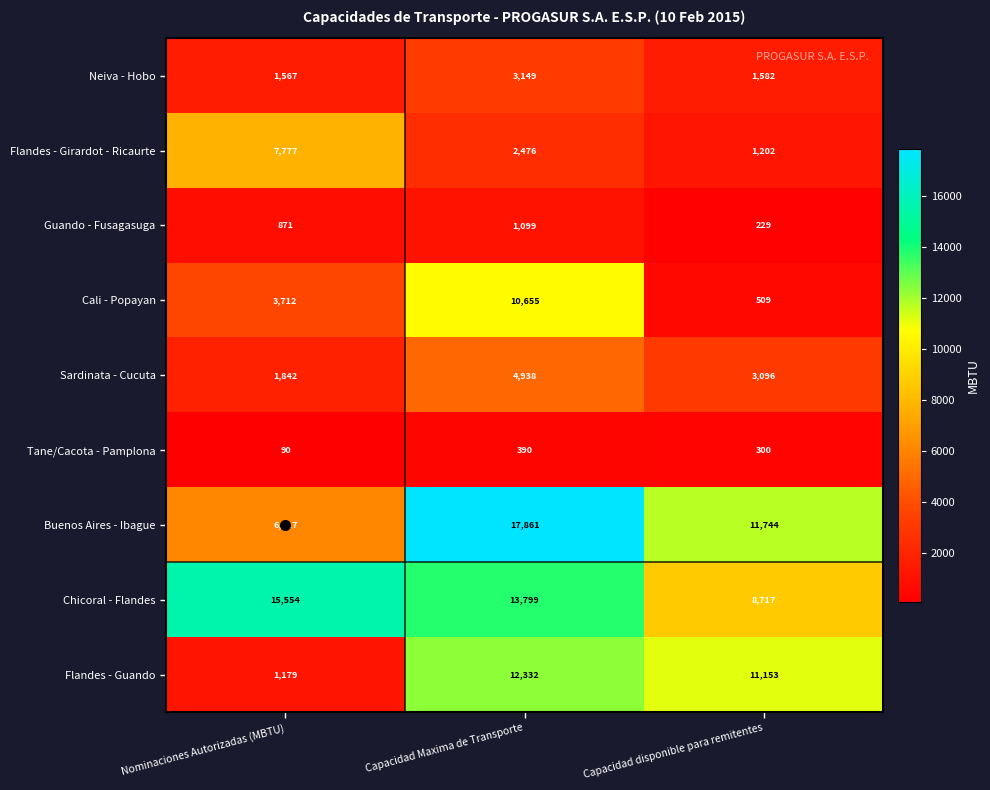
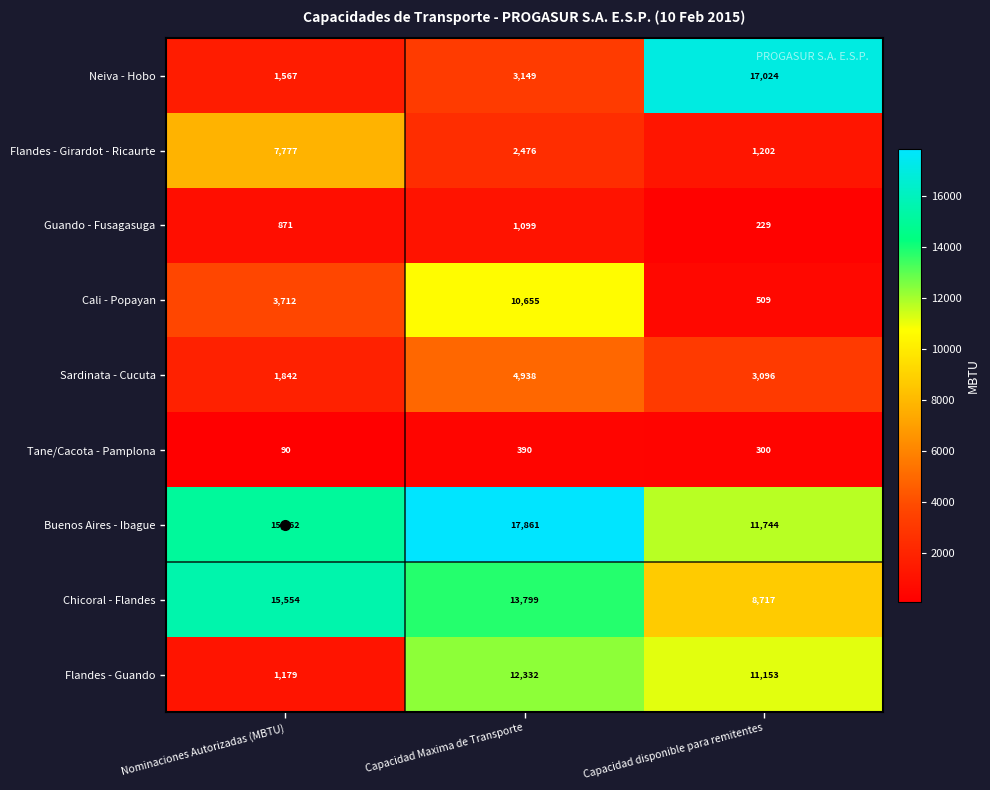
Neiva - Hobo, Capacidad disponible para remitentes: 1,582 -> 17,024
Buenos Aires - Ibague, Nominaciones Autorizadas (MBTU): 6,117 -> 15,062
